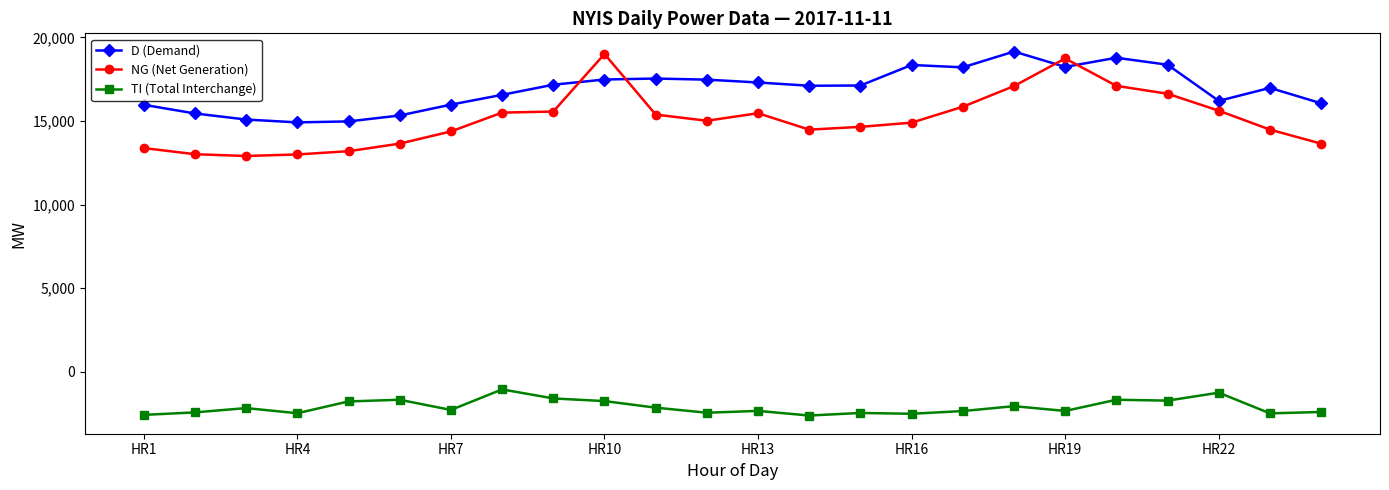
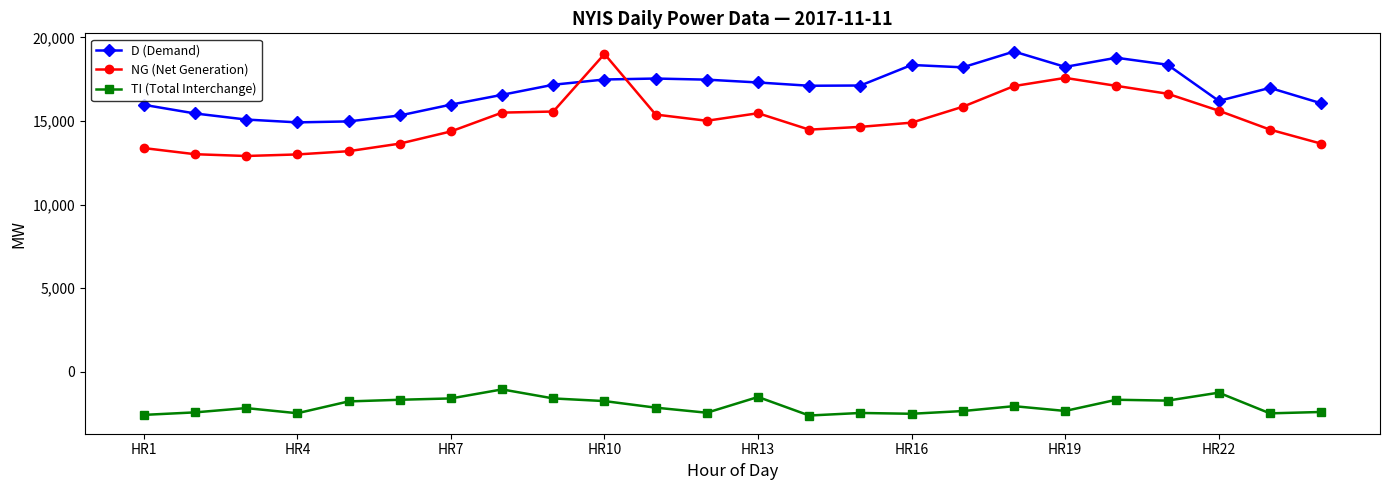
TI (Total Interchange), HR7: -2,300 -> -1,600
TI (Total Interchange), HR13: -2,400 -> -1,500
NG (Net Generation), HR19: 18,700 -> 17,600
